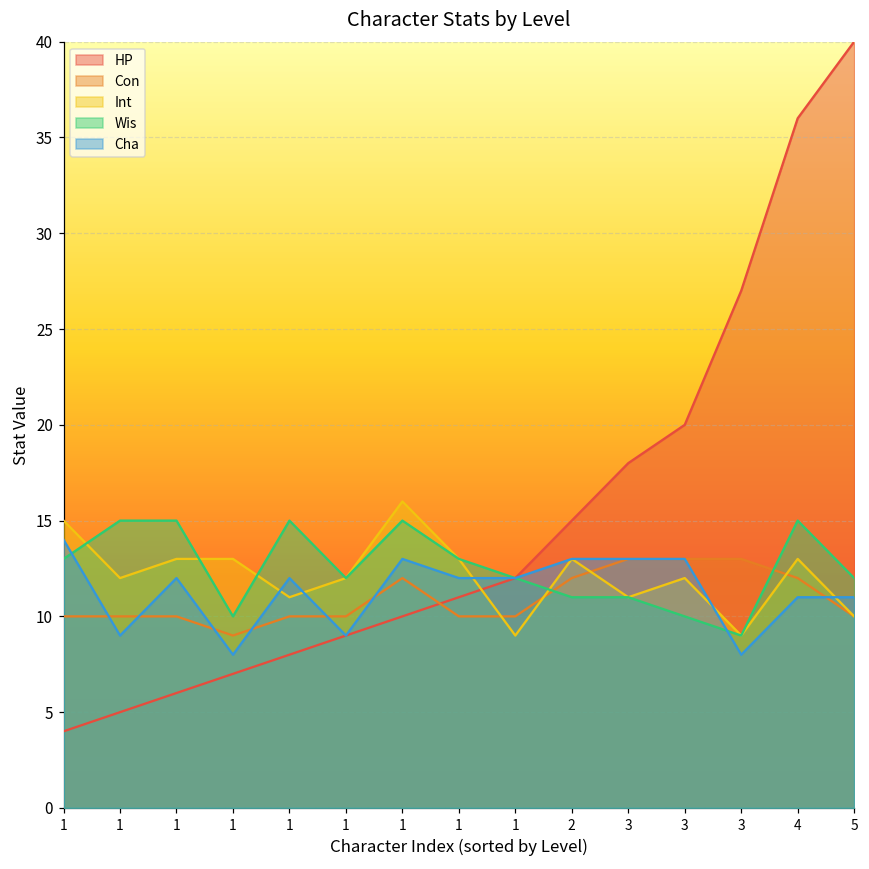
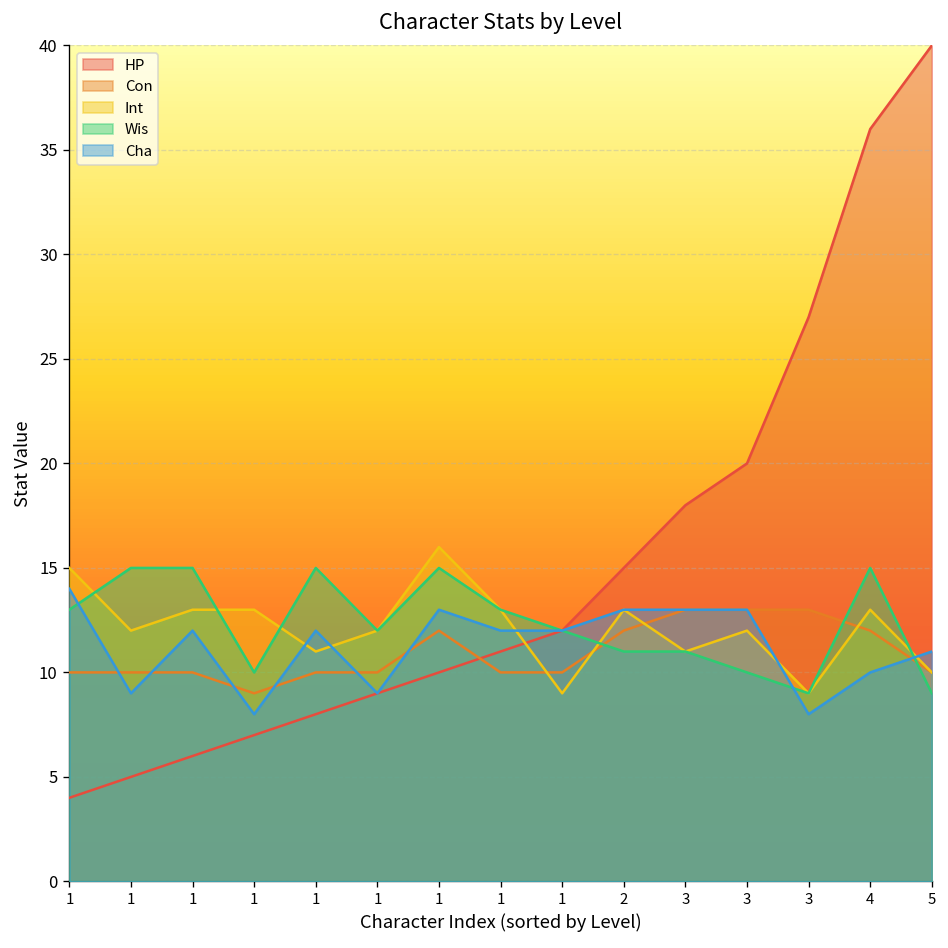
Cha, 4: 11 -> 10
Wis, 5: 12 -> 9
